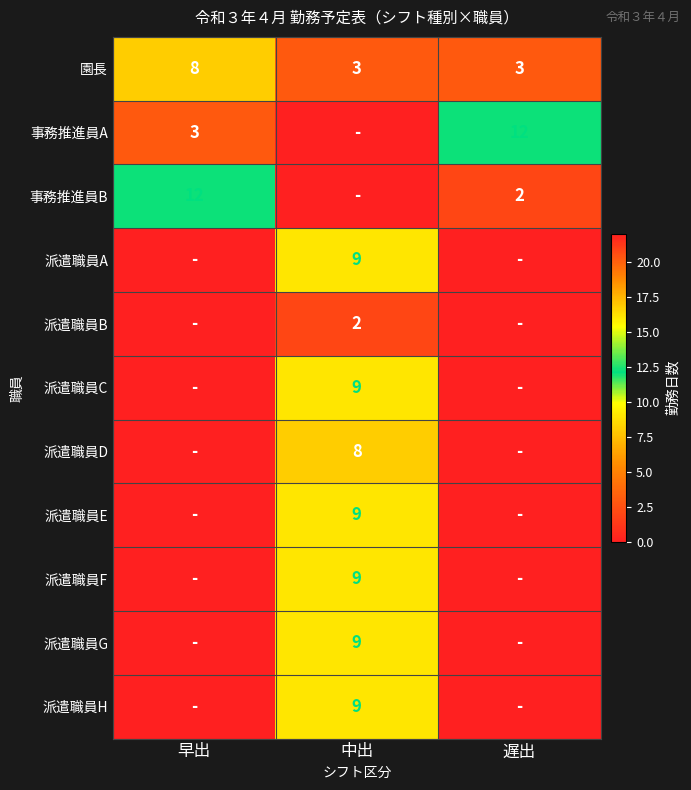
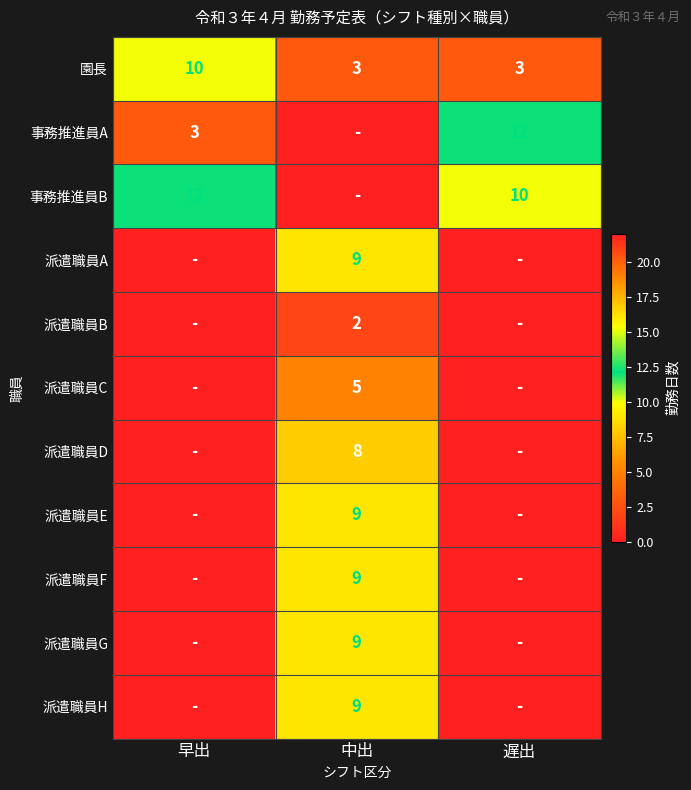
園長, 早出: 8 -> 10
事務推進員B, 遅出: 2 -> 10
派遣職員C, 中出: 9 -> 5
